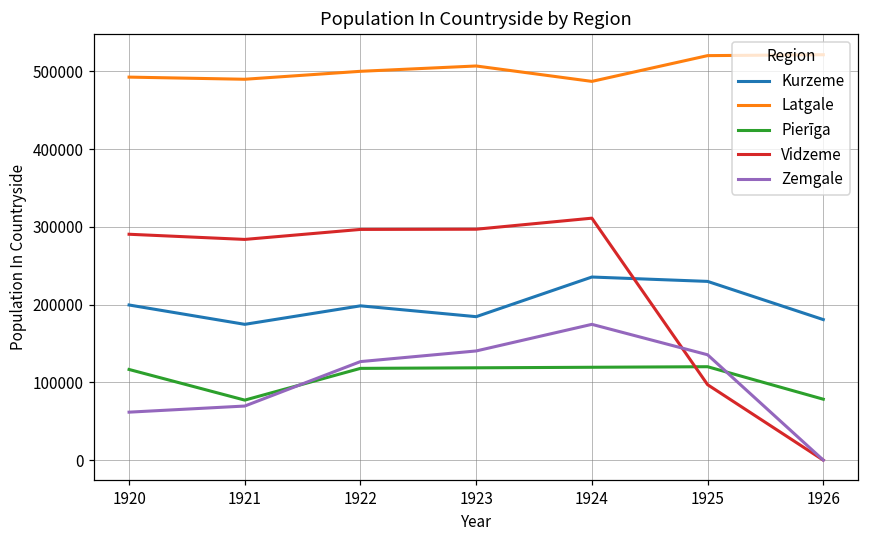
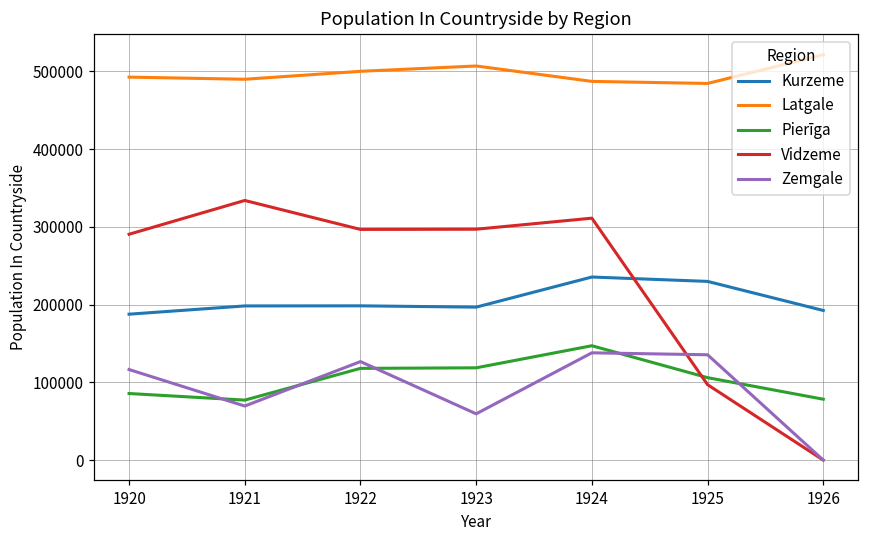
Kurzeme, 1920: 200000 -> 190000
Pierīga, 1920: 120000 -> 90000
Zemgale, 1920: 60000 -> 120000
Kurzeme, 1921: 170000 -> 200000
Vidzeme, 1921: 280000 -> 330000
Kurzeme, 1923: 180000 -> 200000
Zemgale, 1923: 140000 -> 60000
Pierīga, 1924: 120000 -> 150000
Zemgale, 1924: 170000 -> 140000
Latgale, 1925: 520000 -> 480000
Pierīga, 1925: 120000 -> 110000
Kurzeme, 1926: 180000 -> 190000
